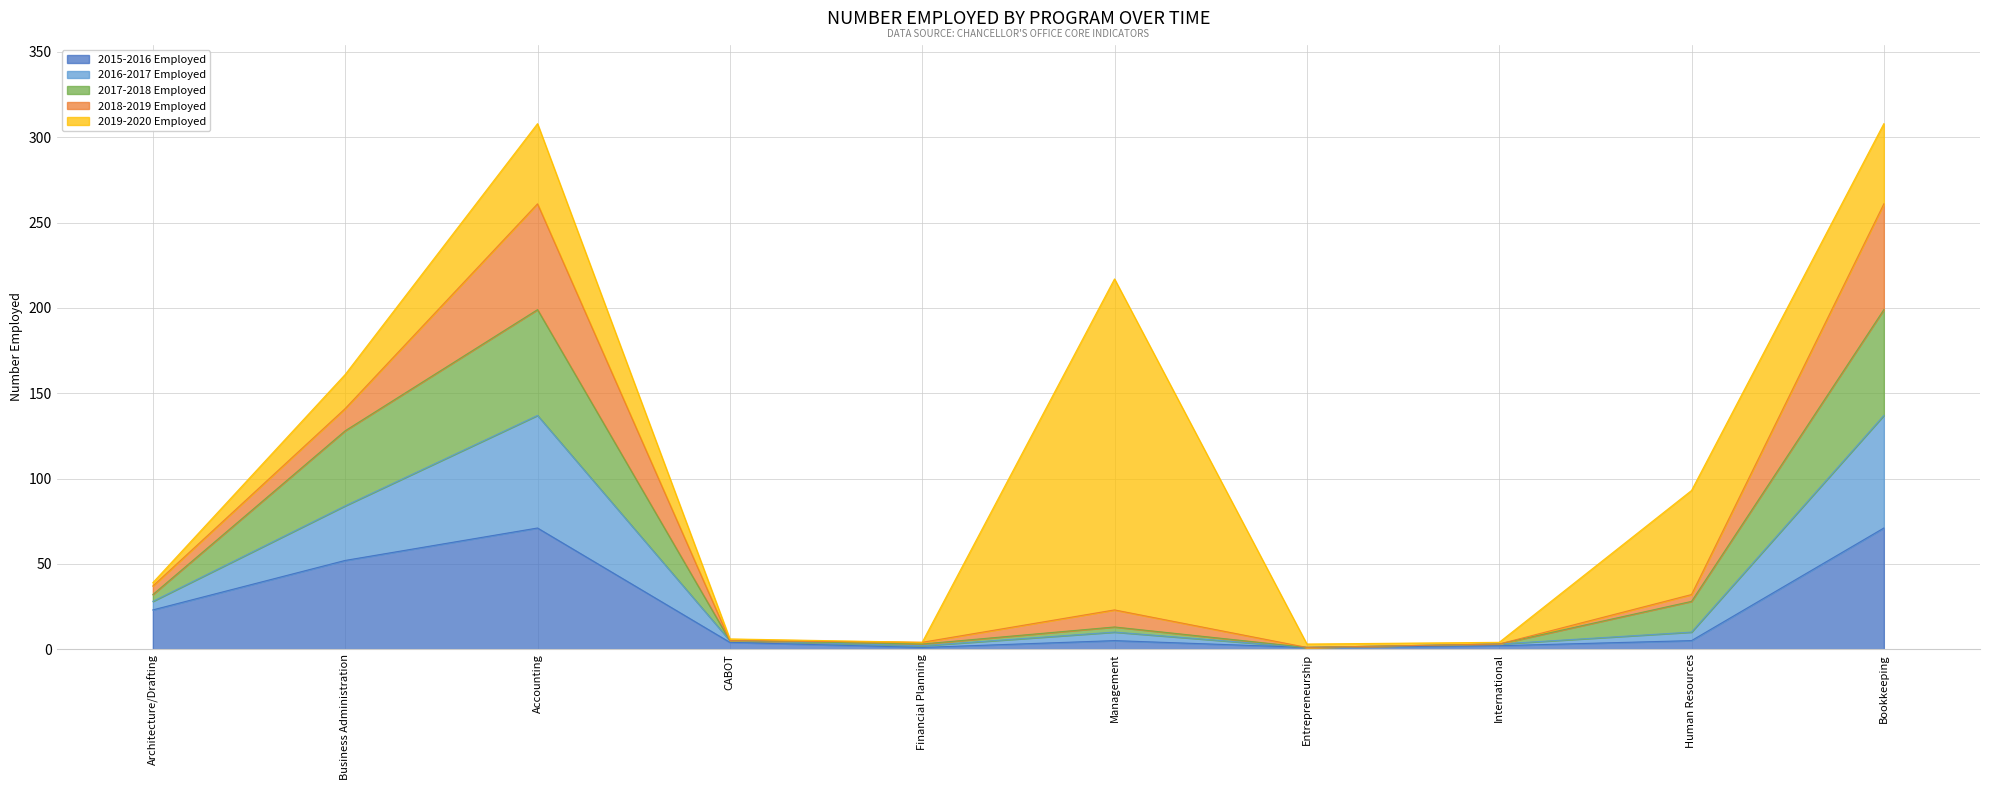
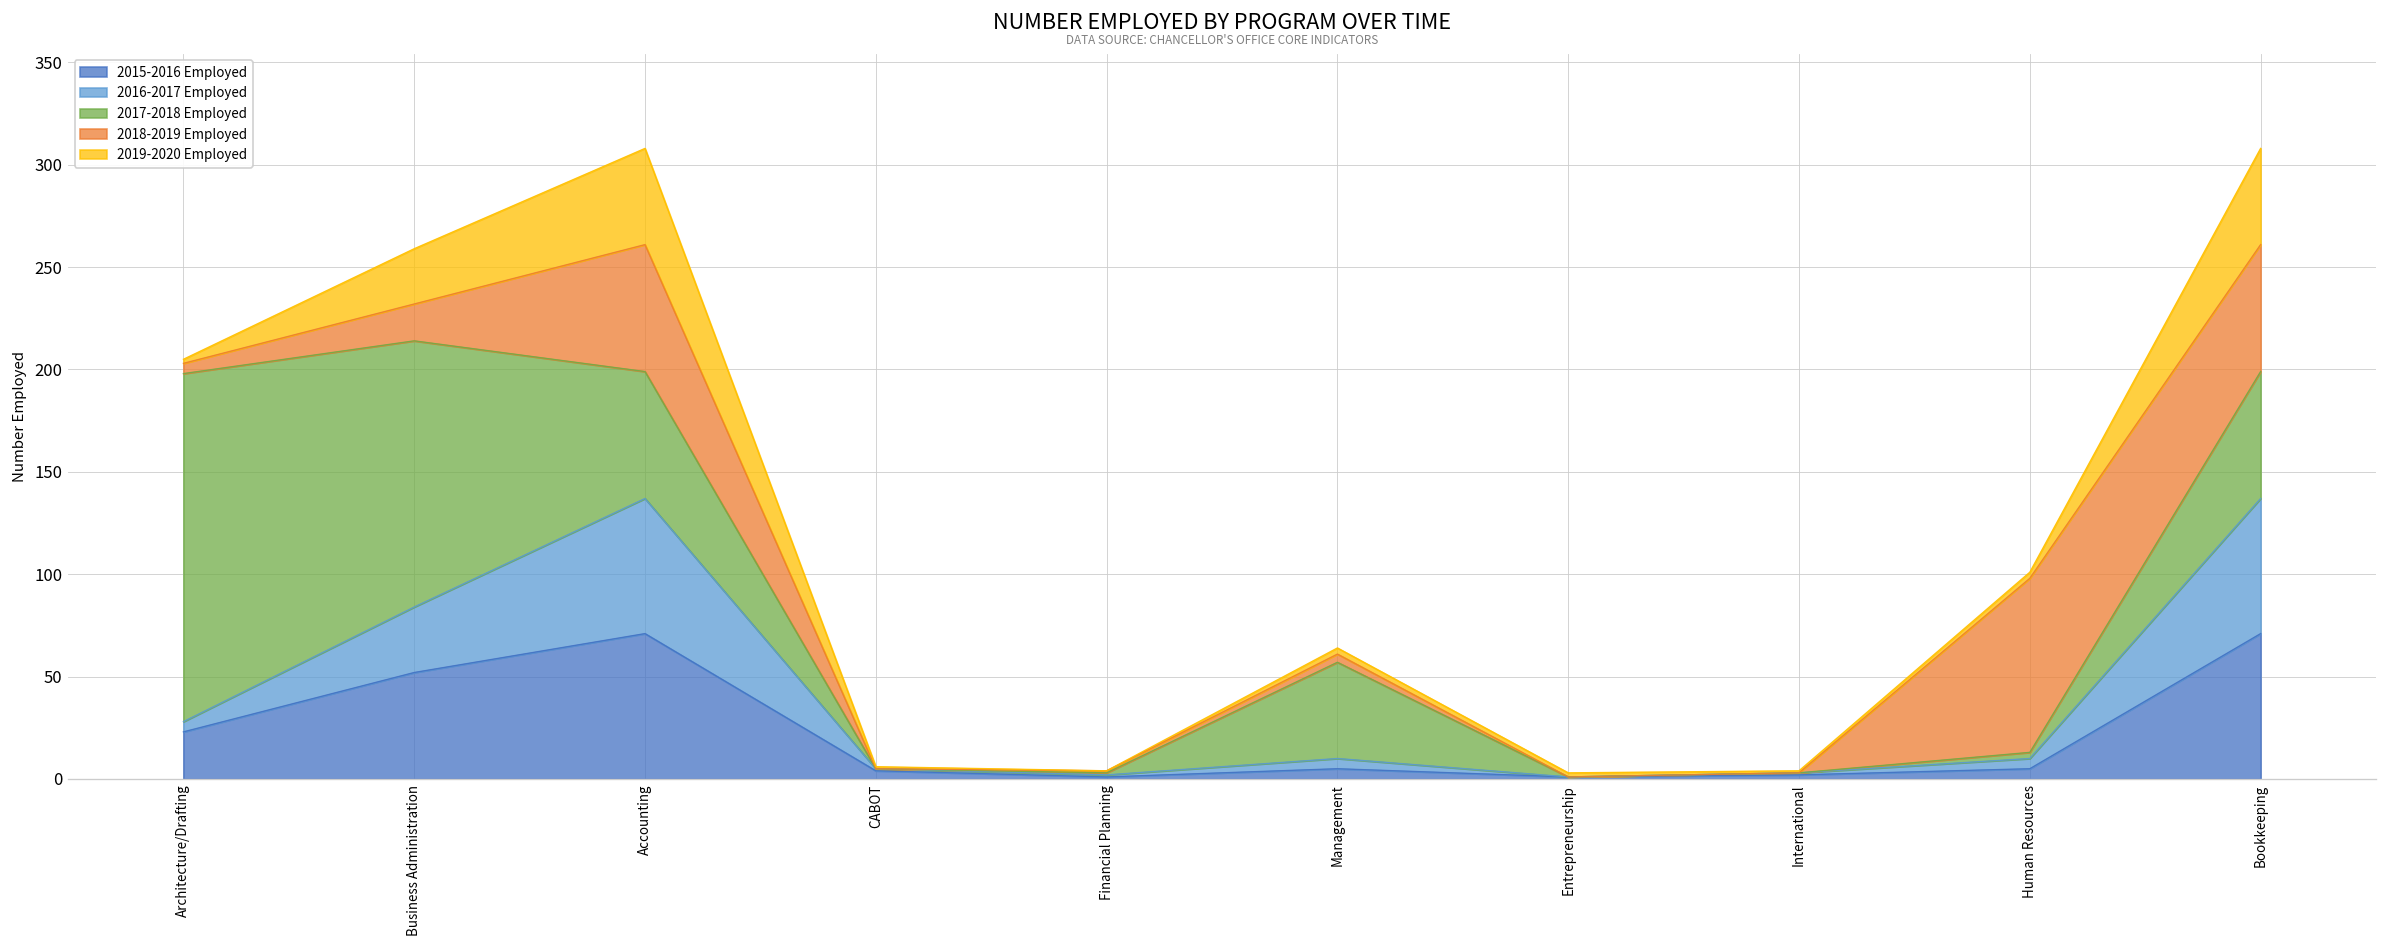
2017-2018 Employed, Architecture/Drafting: 4 -> 170
2017-2018 Employed, Business Administration: 44 -> 130
2018-2019 Employed, Business Administration: 13 -> 18
2019-2020 Employed, Business Administration: 20 -> 27
2017-2018 Employed, Management: 3 -> 47
2018-2019 Employed, Management: 10 -> 4
2019-2020 Employed, Management: 194 -> 3
2017-2018 Employed, Human Resources: 18 -> 3
2018-2019 Employed, Human Resources: 4 -> 85
2019-2020 Employed, Human Resources: 61 -> 3
